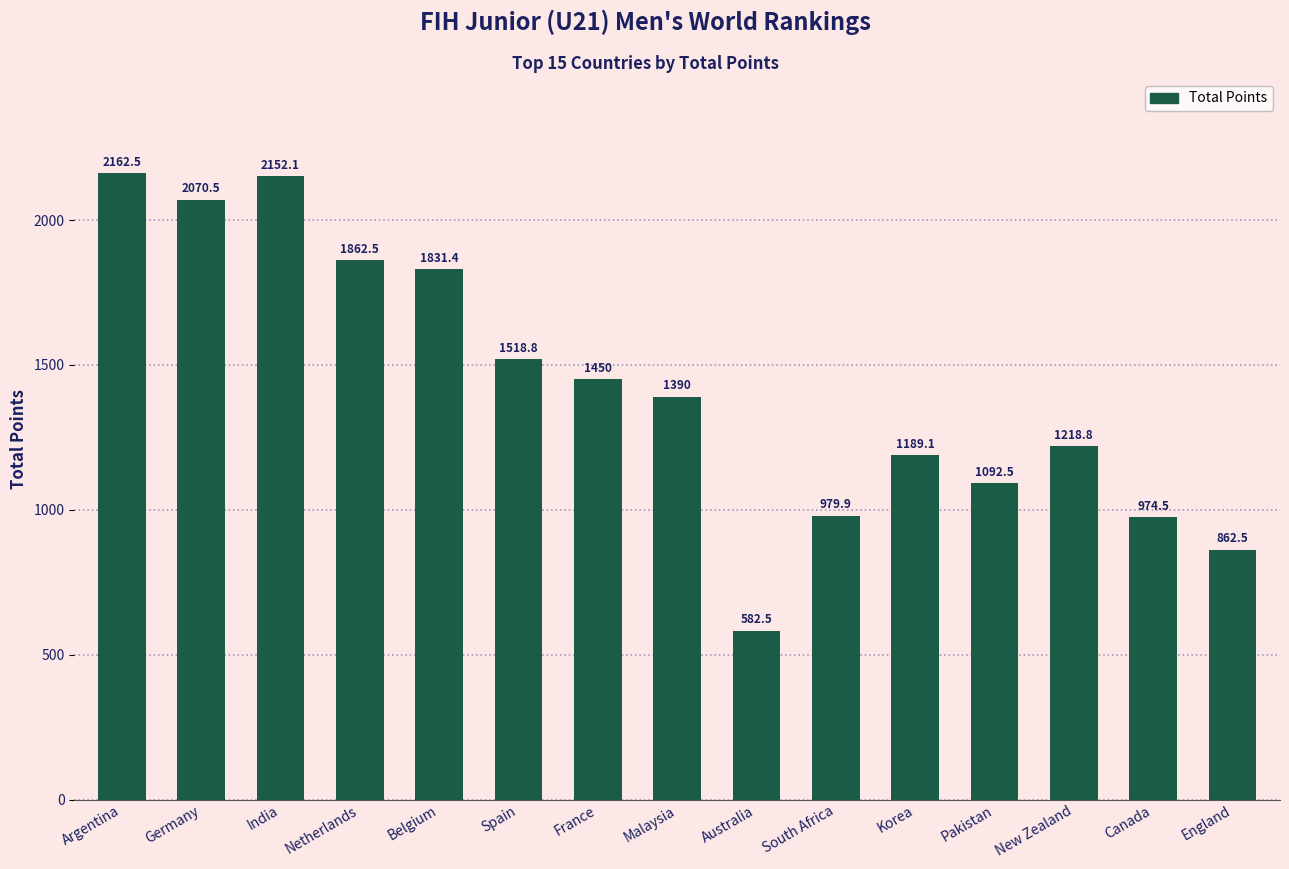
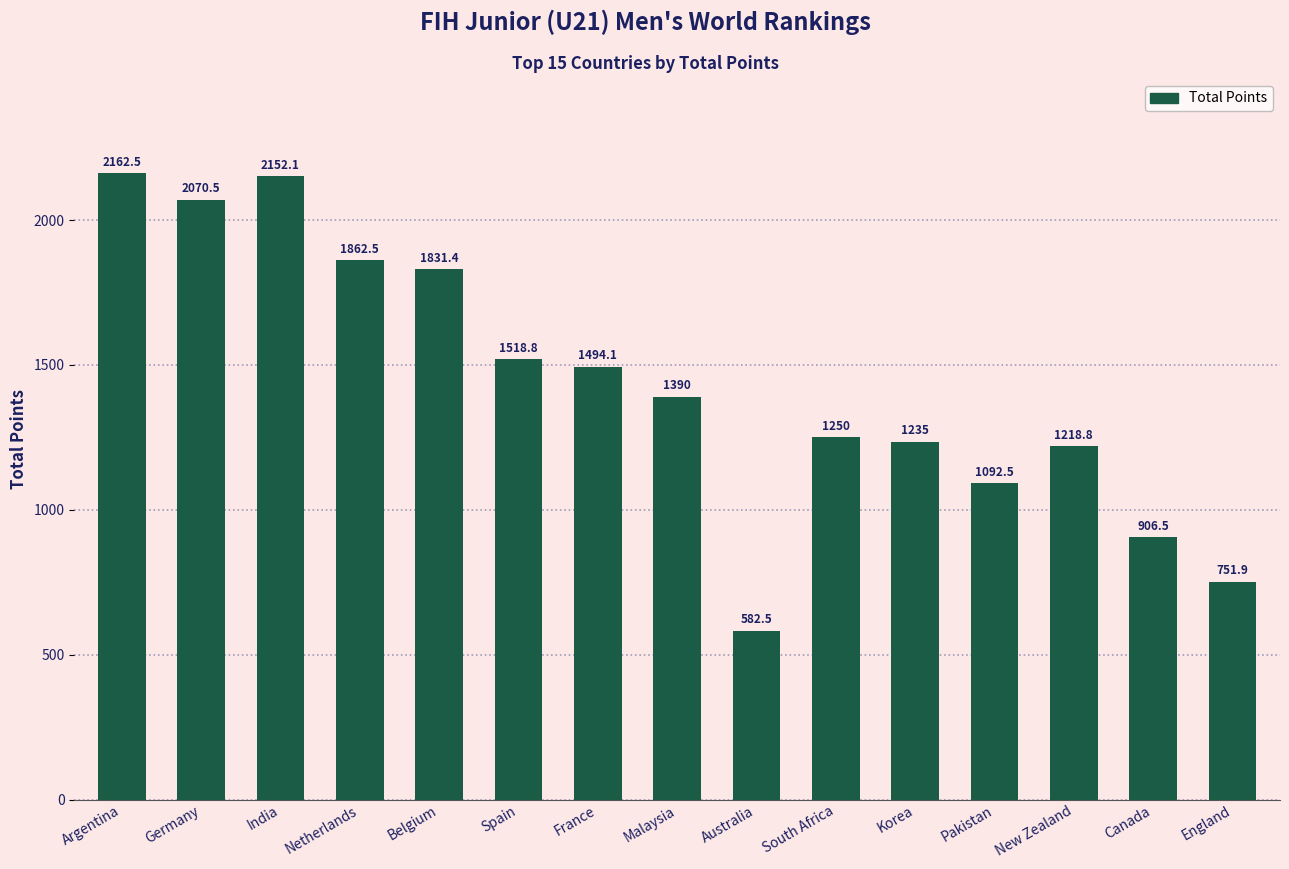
France: 1450 -> 1494.1
South Africa: 979.9 -> 1250
Korea: 1189.1 -> 1235
Canada: 974.5 -> 906.5
England: 862.5 -> 751.9
